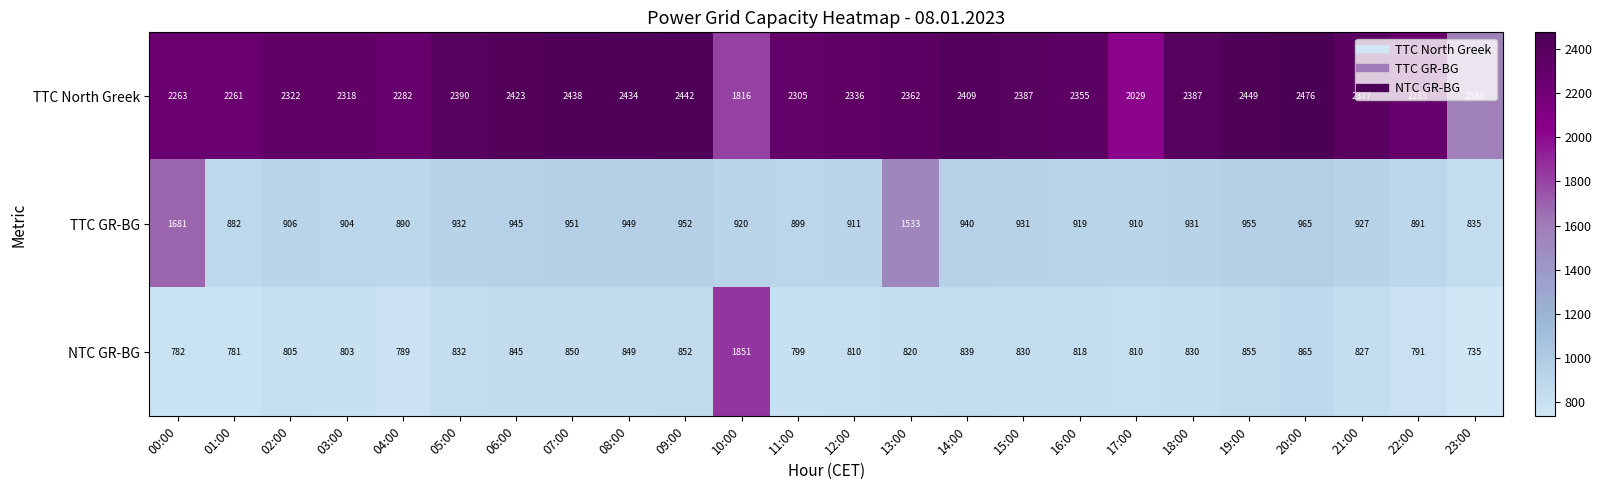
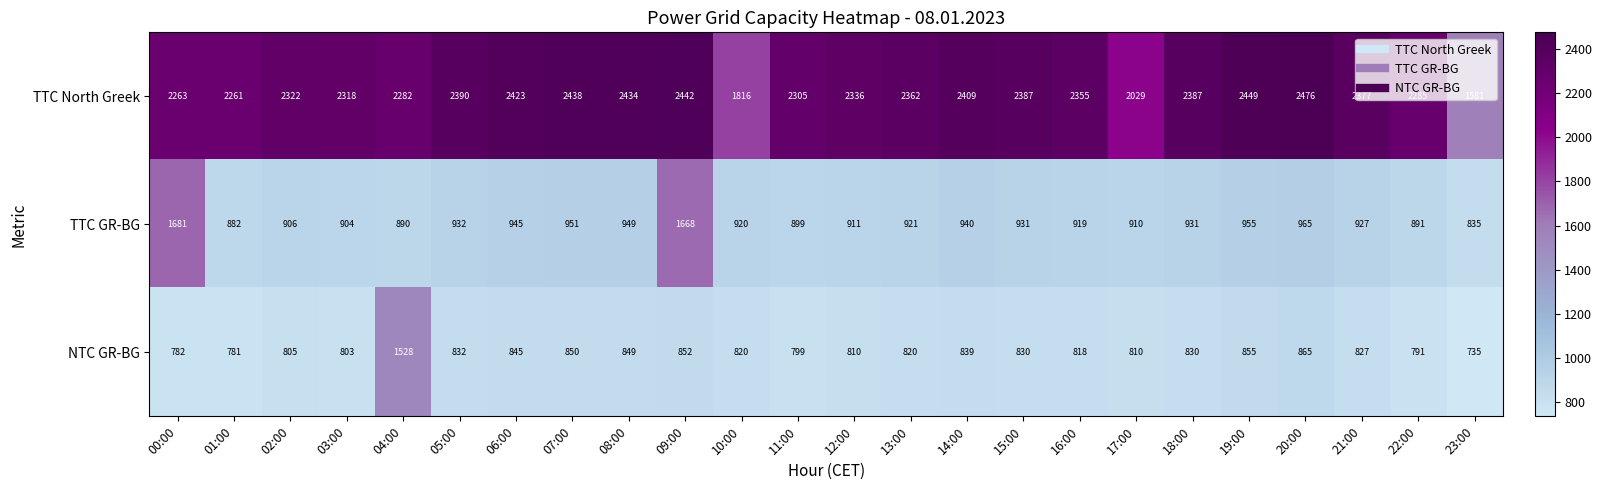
TTC GR-BG, 09:00: 952 -> 1668
TTC GR-BG, 13:00: 1533 -> 921
NTC GR-BG, 04:00: 789 -> 1528
NTC GR-BG, 10:00: 1851 -> 820
